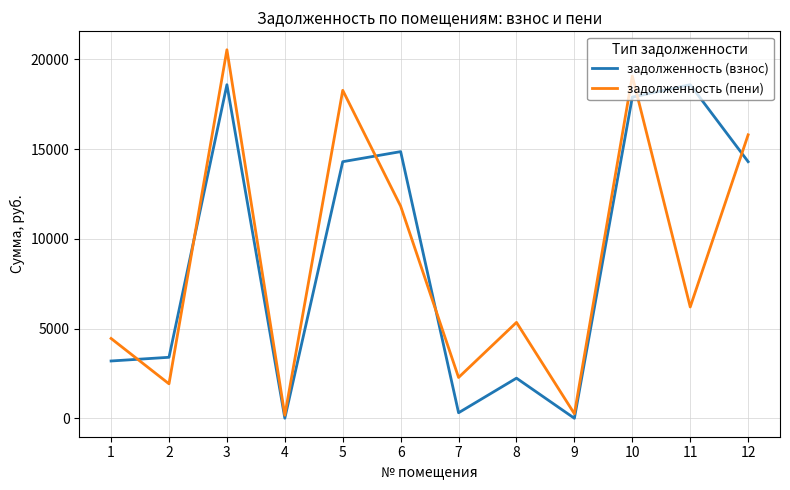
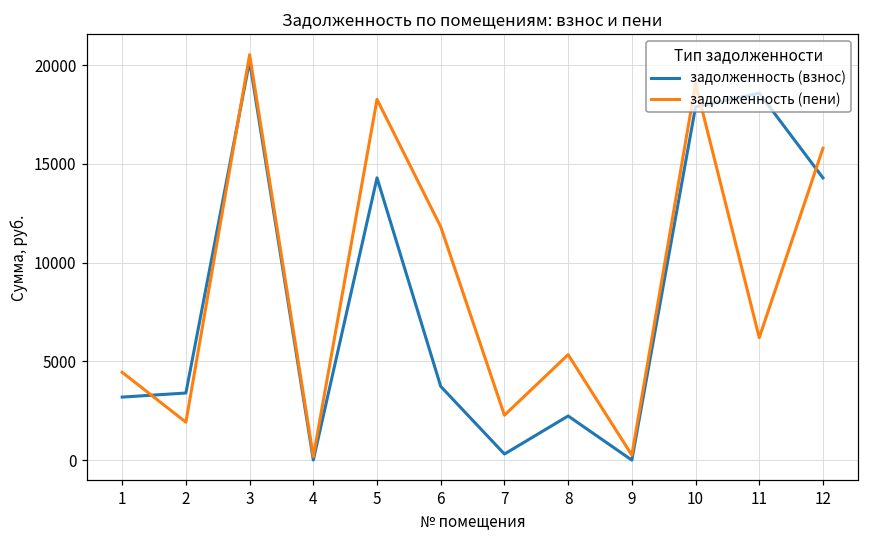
задолженность (взнос), 3: 18600 -> 20200
задолженность (взнос), 6: 14900 -> 3700
